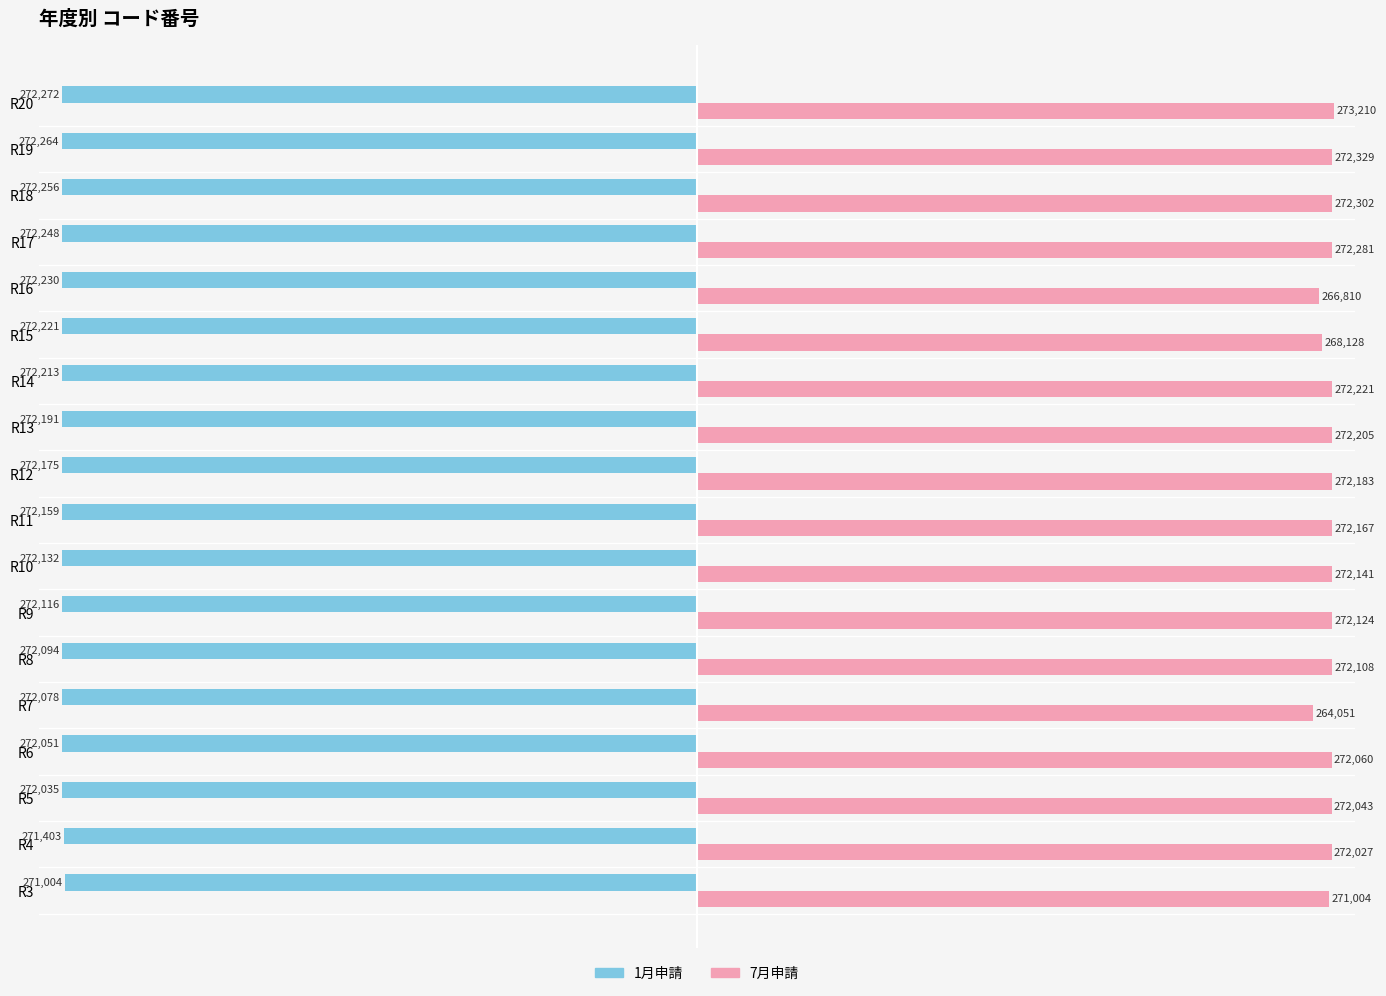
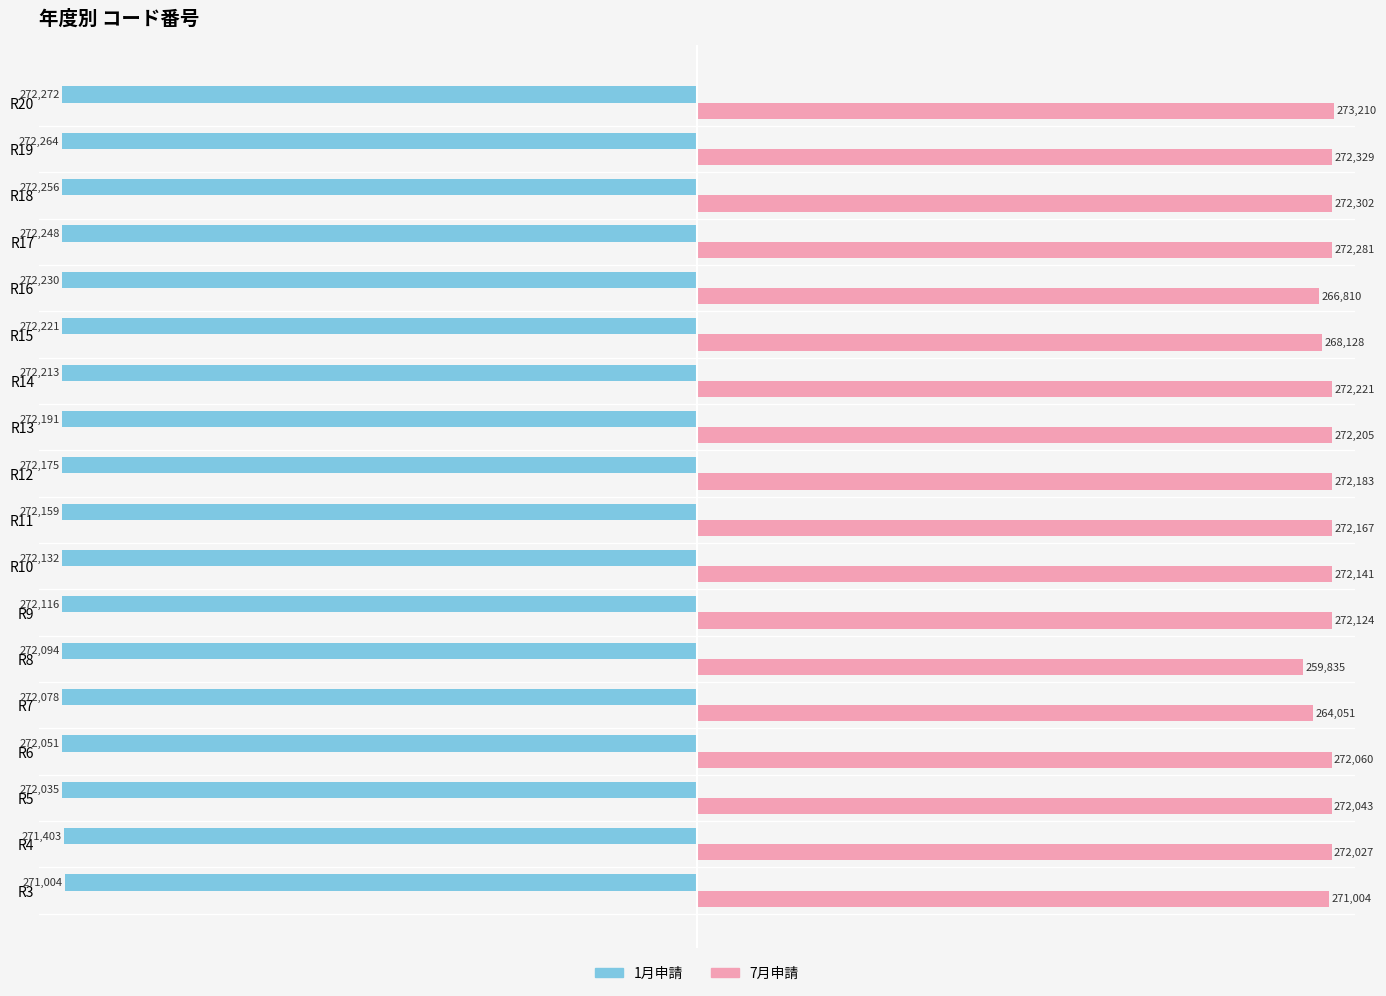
7月申請, R8: 272,108 -> 259,835
